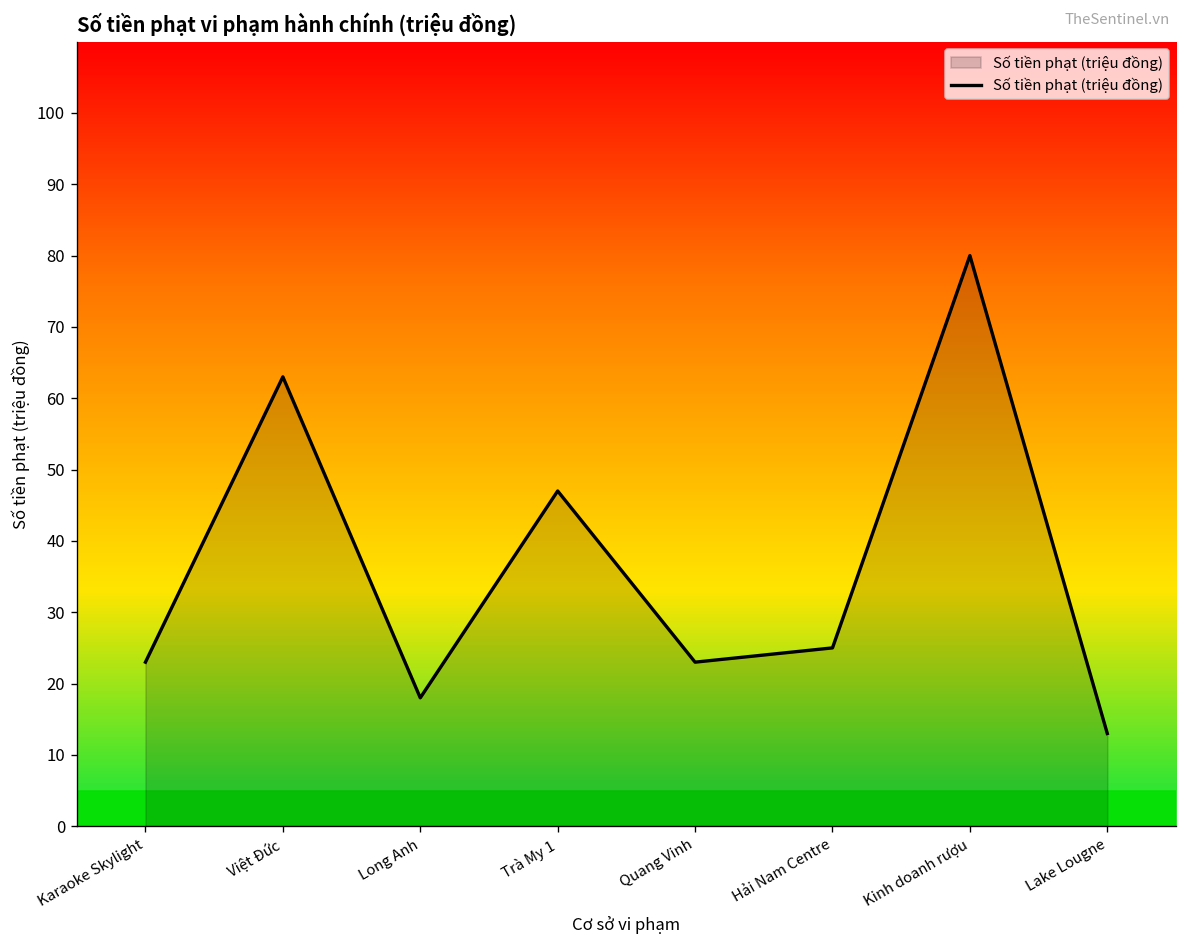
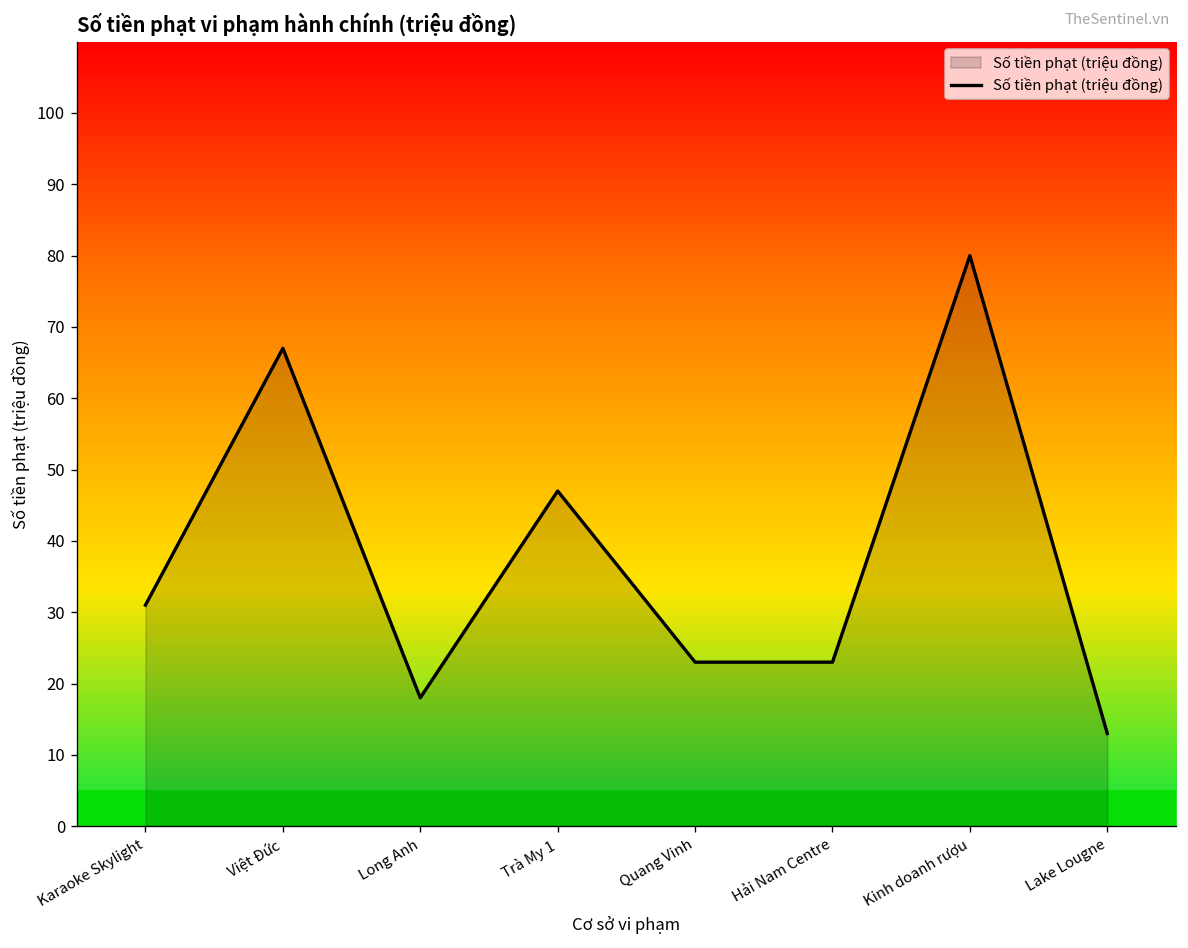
Karaoke Skylight: 23 -> 31
Việt Đức: 63 -> 67
Hải Nam Centre: 25 -> 23
